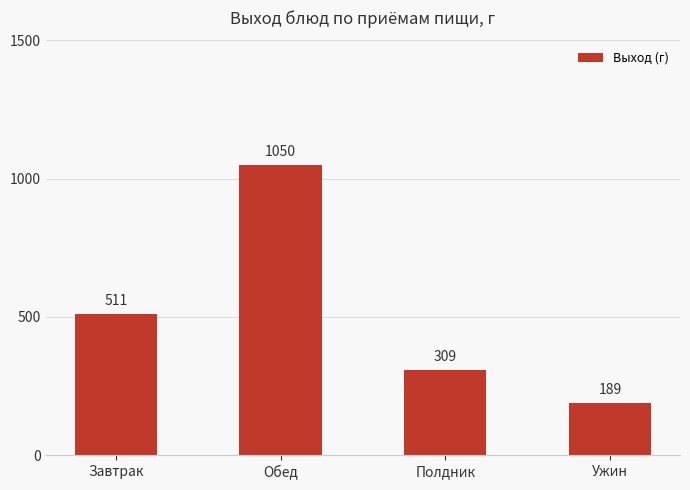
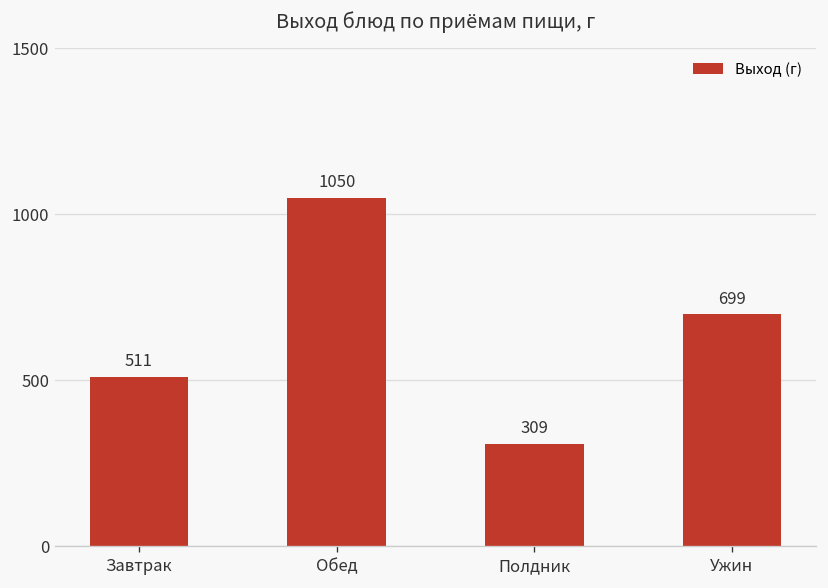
Ужин: 189 -> 699
